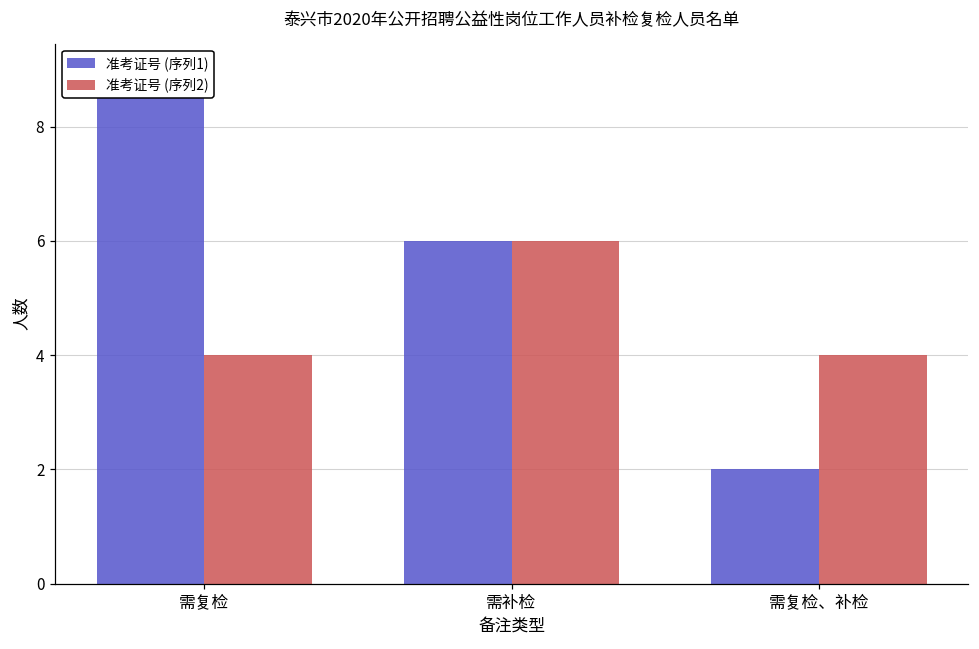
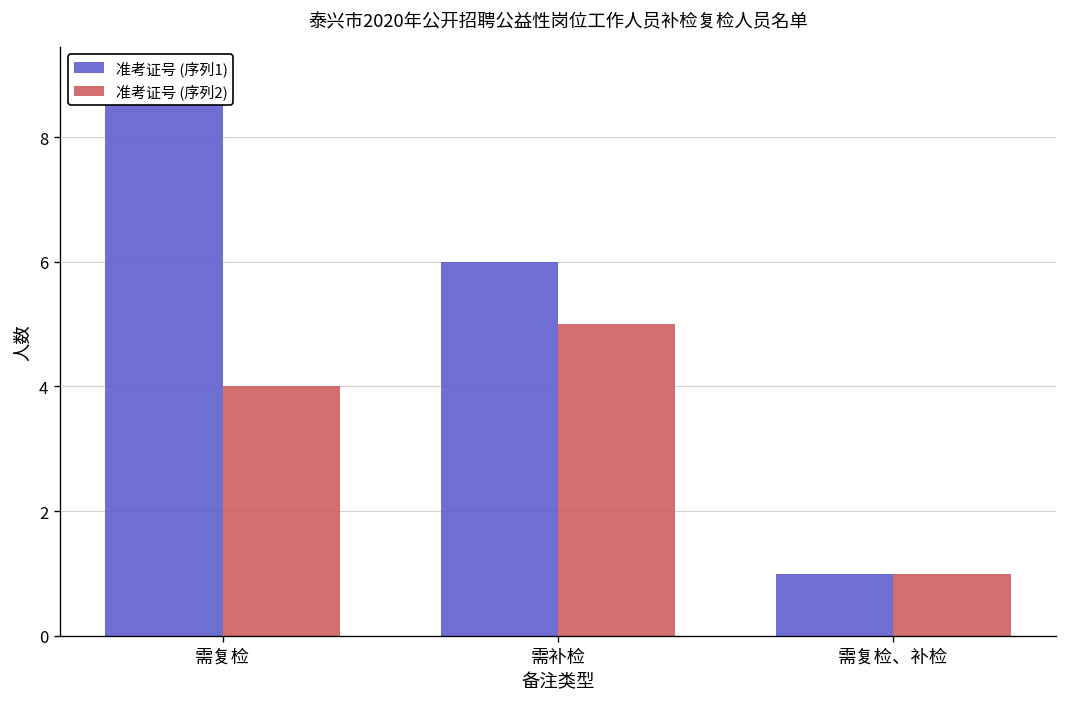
准考证号 (序列2), 需补检: 6 -> 5
准考证号 (序列1), 需复检、补检: 2 -> 1
准考证号 (序列2), 需复检、补检: 4 -> 1
